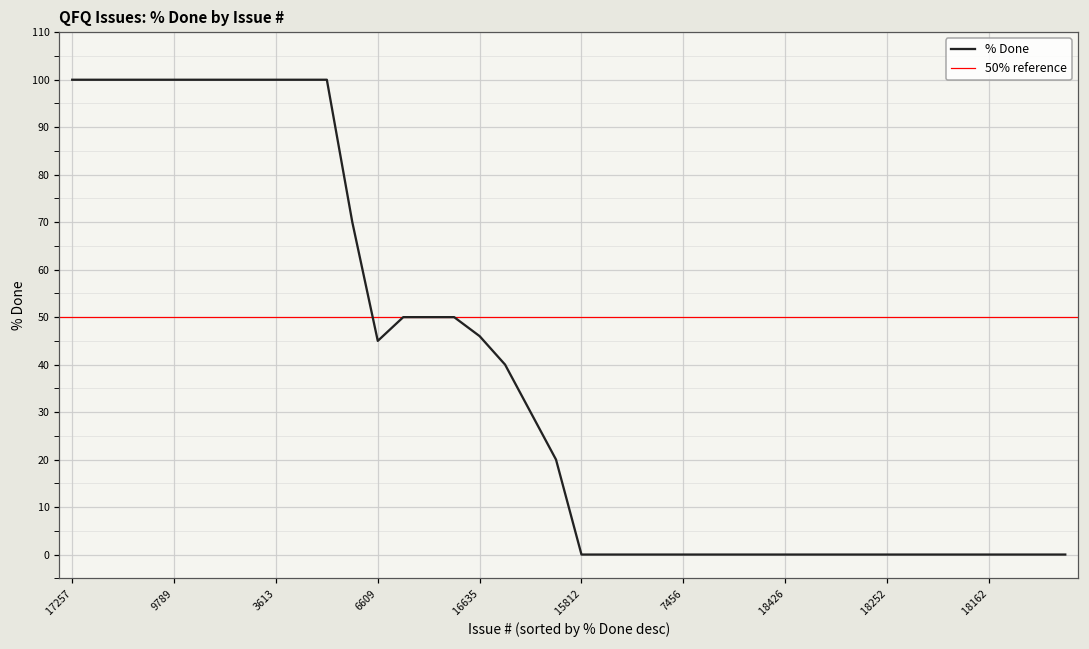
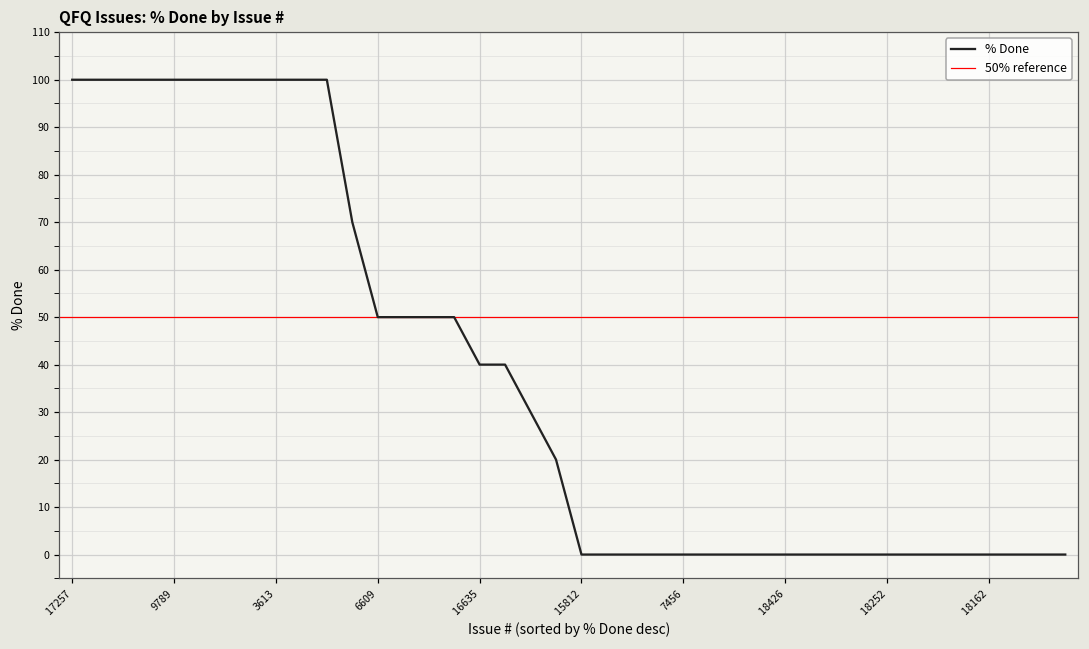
6609: 45 -> 50
16635: 46 -> 40
